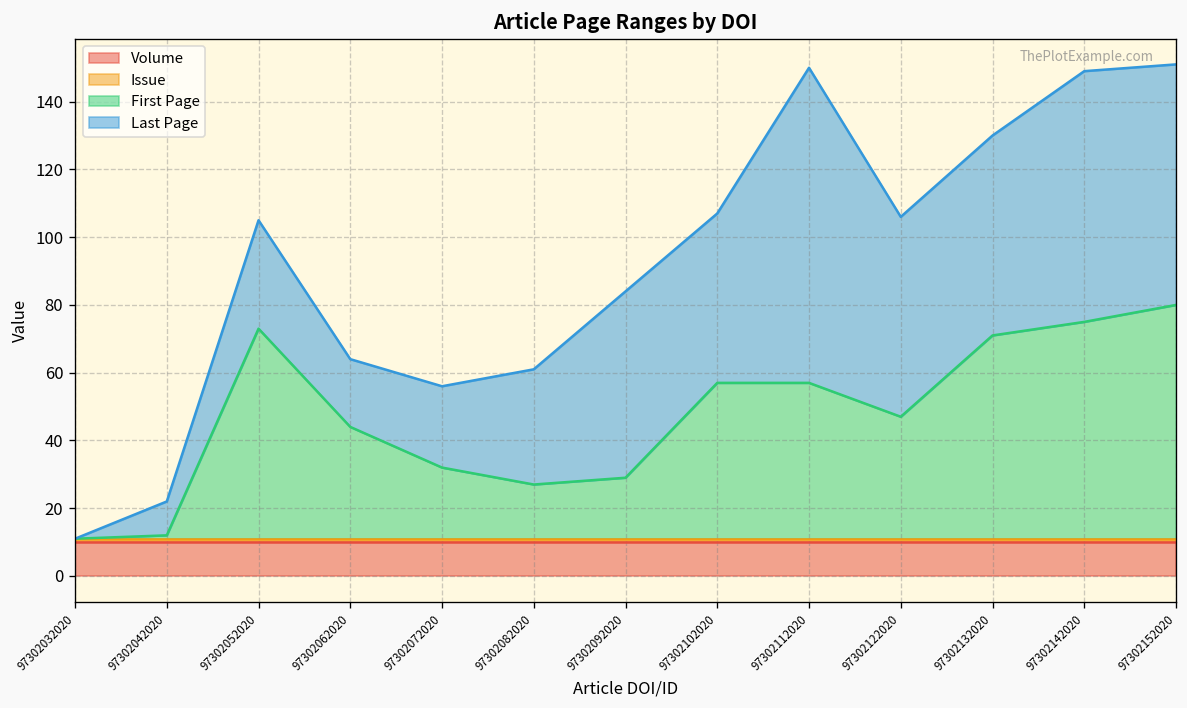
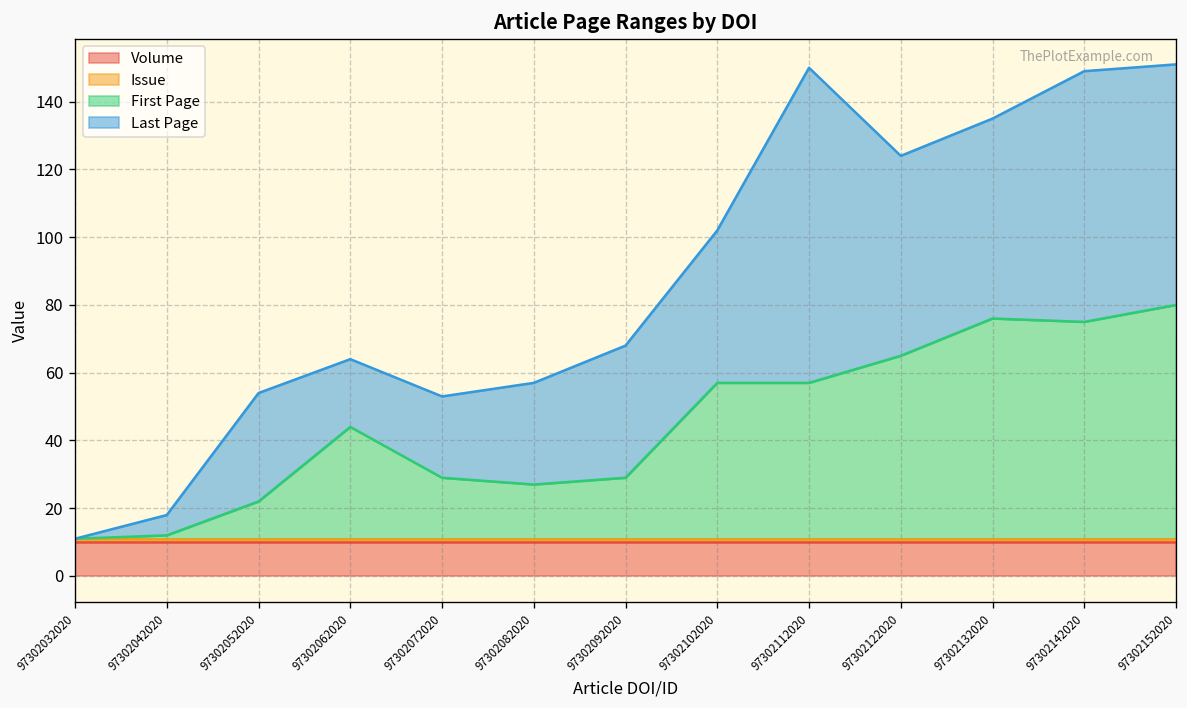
Last Page, 97302042020: 10 -> 6
First Page, 97302052020: 73 -> 22
First Page, 97302072020: 32 -> 29
Last Page, 97302082020: 34 -> 30
Last Page, 97302092020: 55 -> 39
Last Page, 97302102020: 50 -> 45
First Page, 97302122020: 47 -> 65
First Page, 97302132020: 71 -> 76
